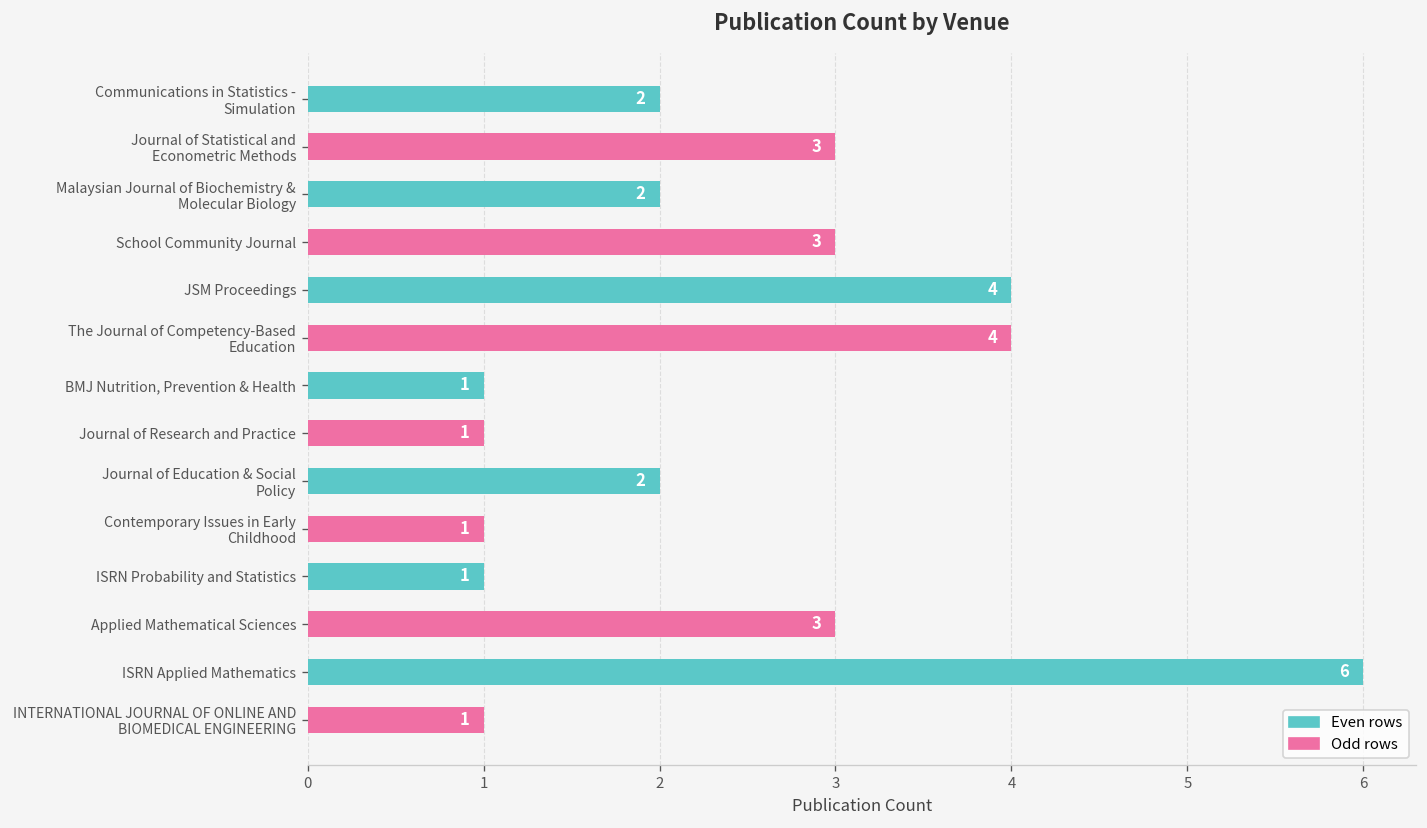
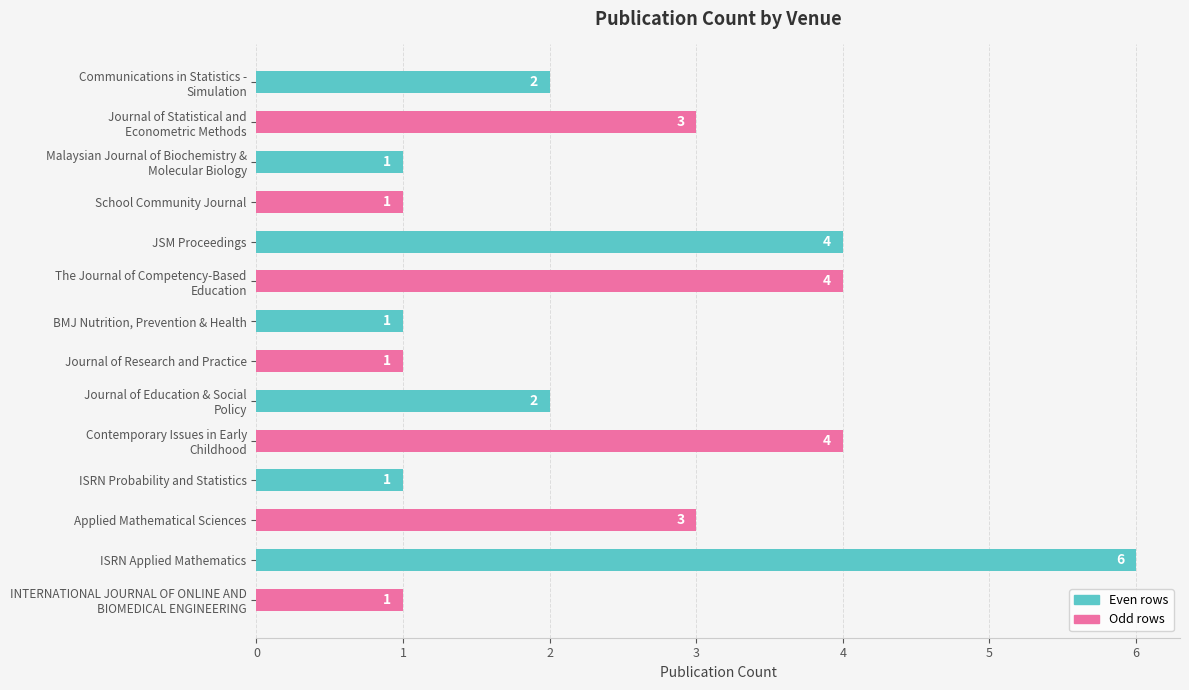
Malaysian Journal of Biochemistry & Molecular Biology: 2 -> 1
School Community Journal: 3 -> 1
Contemporary Issues in Early Childhood: 1 -> 4
